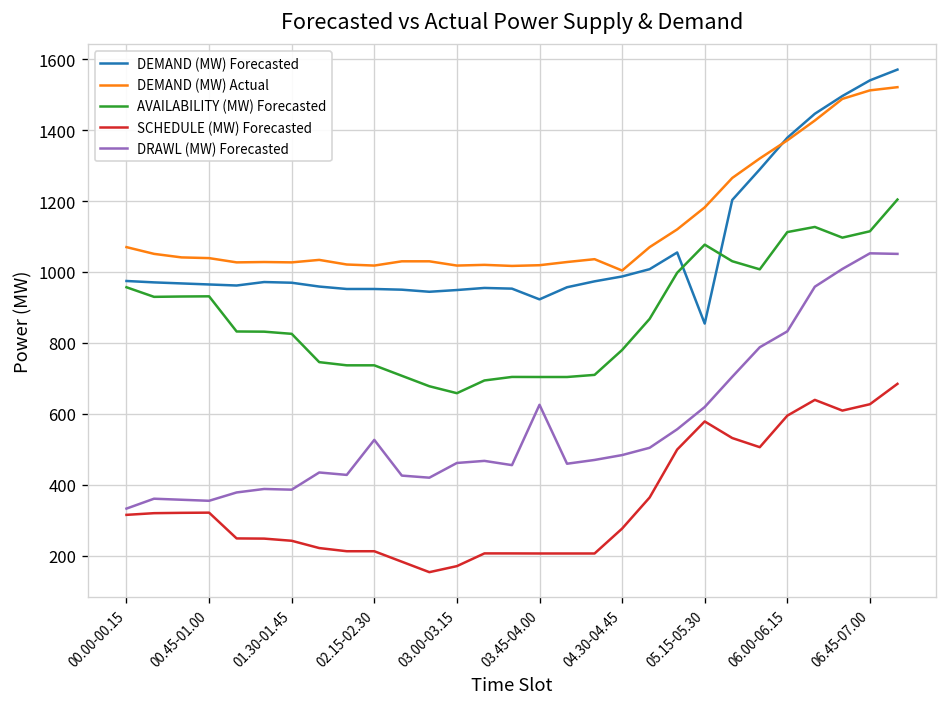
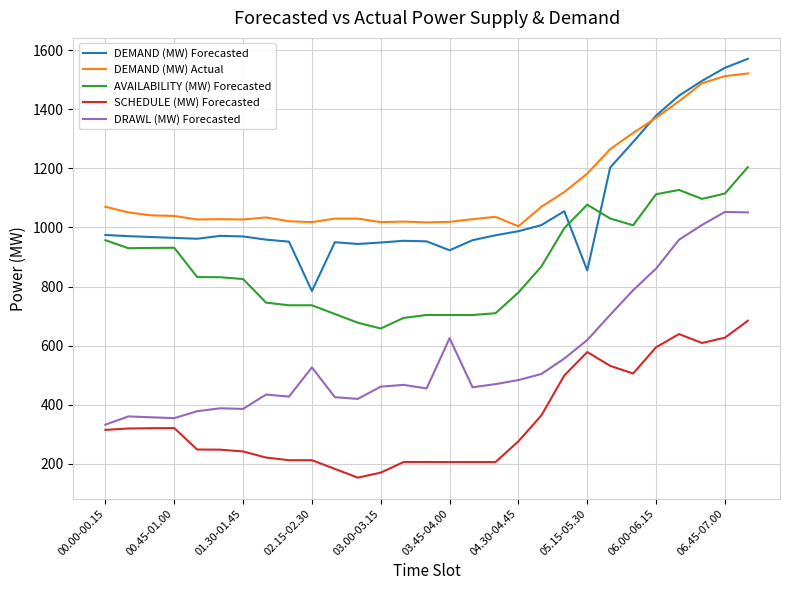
DEMAND (MW) Forecasted, 02.15-02.30: 950 -> 780
DRAWL (MW) Forecasted, 06.00-06.15: 830 -> 860
